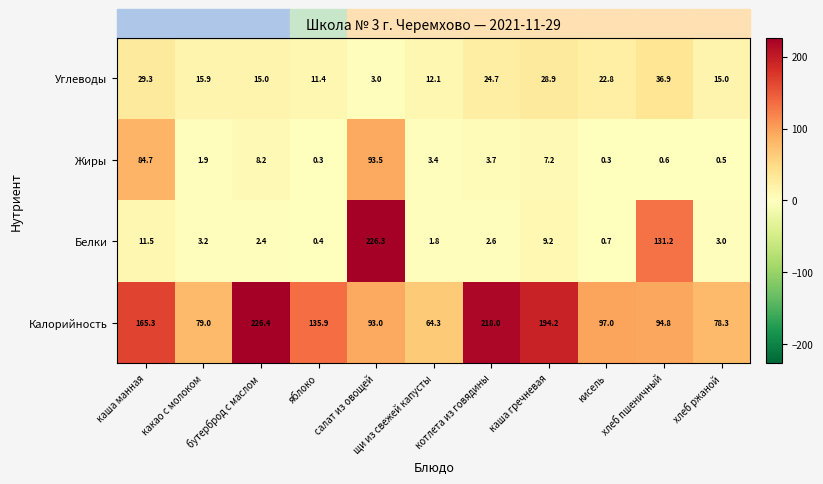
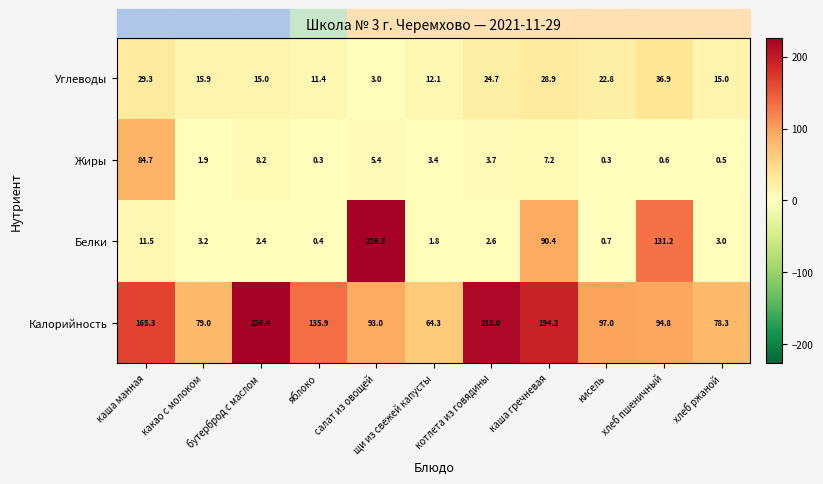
Жиры, салат из овощей: 93.5 -> 5.4
Белки, каша гречневая: 9.2 -> 90.4
